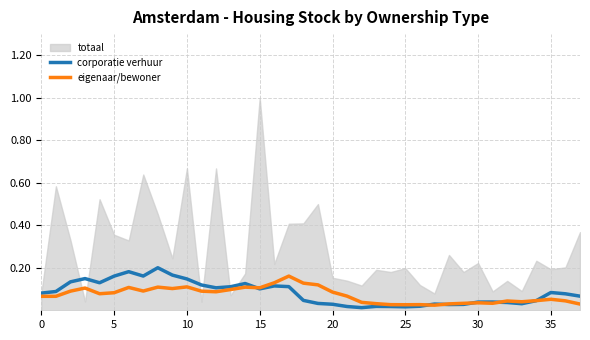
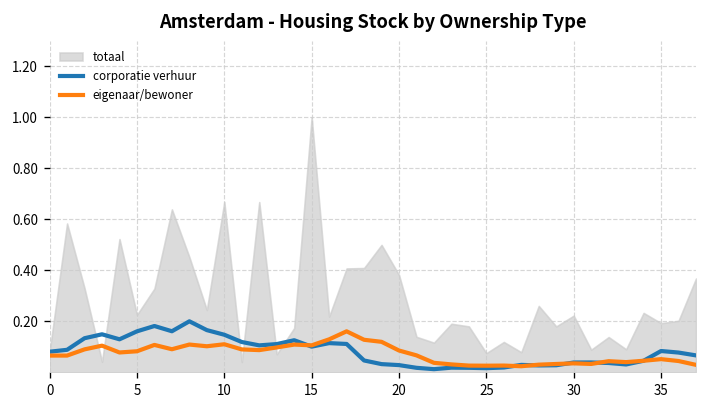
totaal, 5: 0.36 -> 0.23
totaal, 20: 0.15 -> 0.38
totaal, 25: 0.20 -> 0.08
